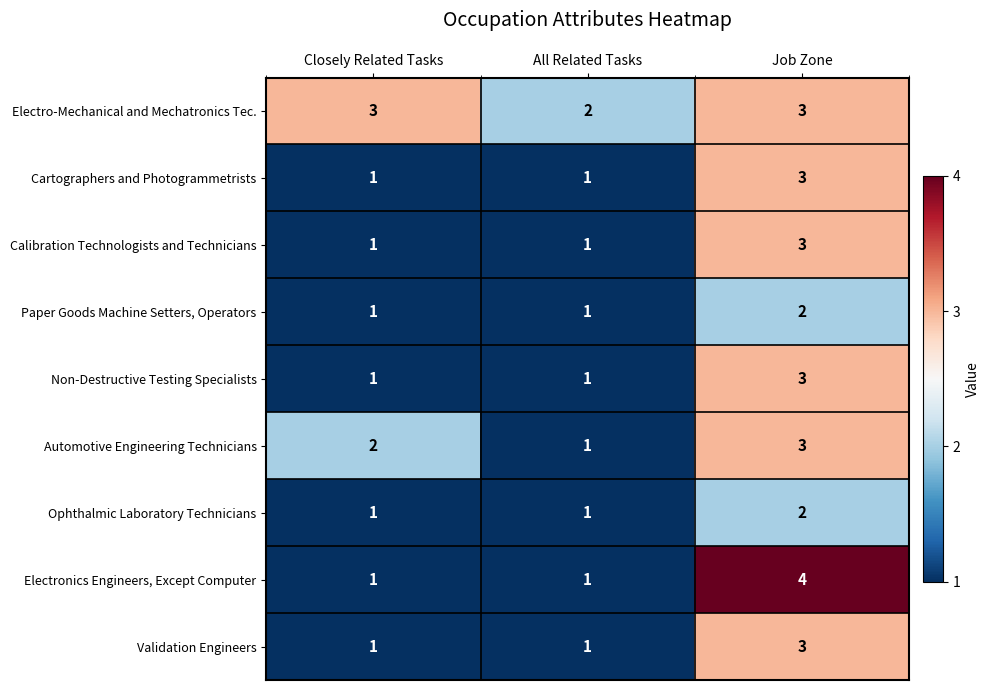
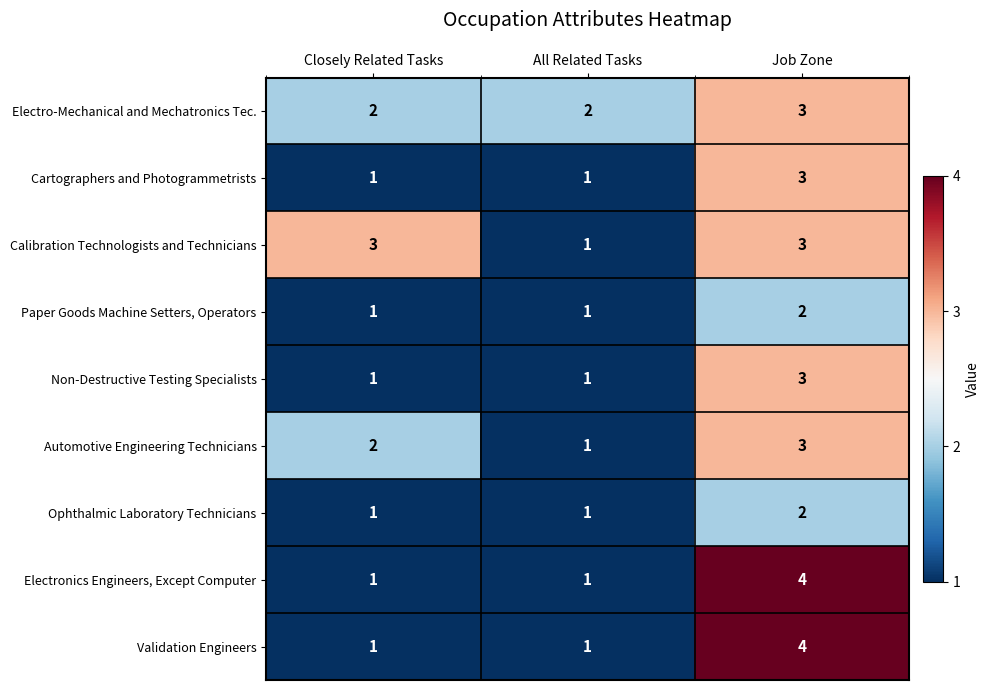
Electro-Mechanical and Mechatronics Tec., Closely Related Tasks: 3 -> 2
Calibration Technologists and Technicians, Closely Related Tasks: 1 -> 3
Validation Engineers, Job Zone: 3 -> 4
